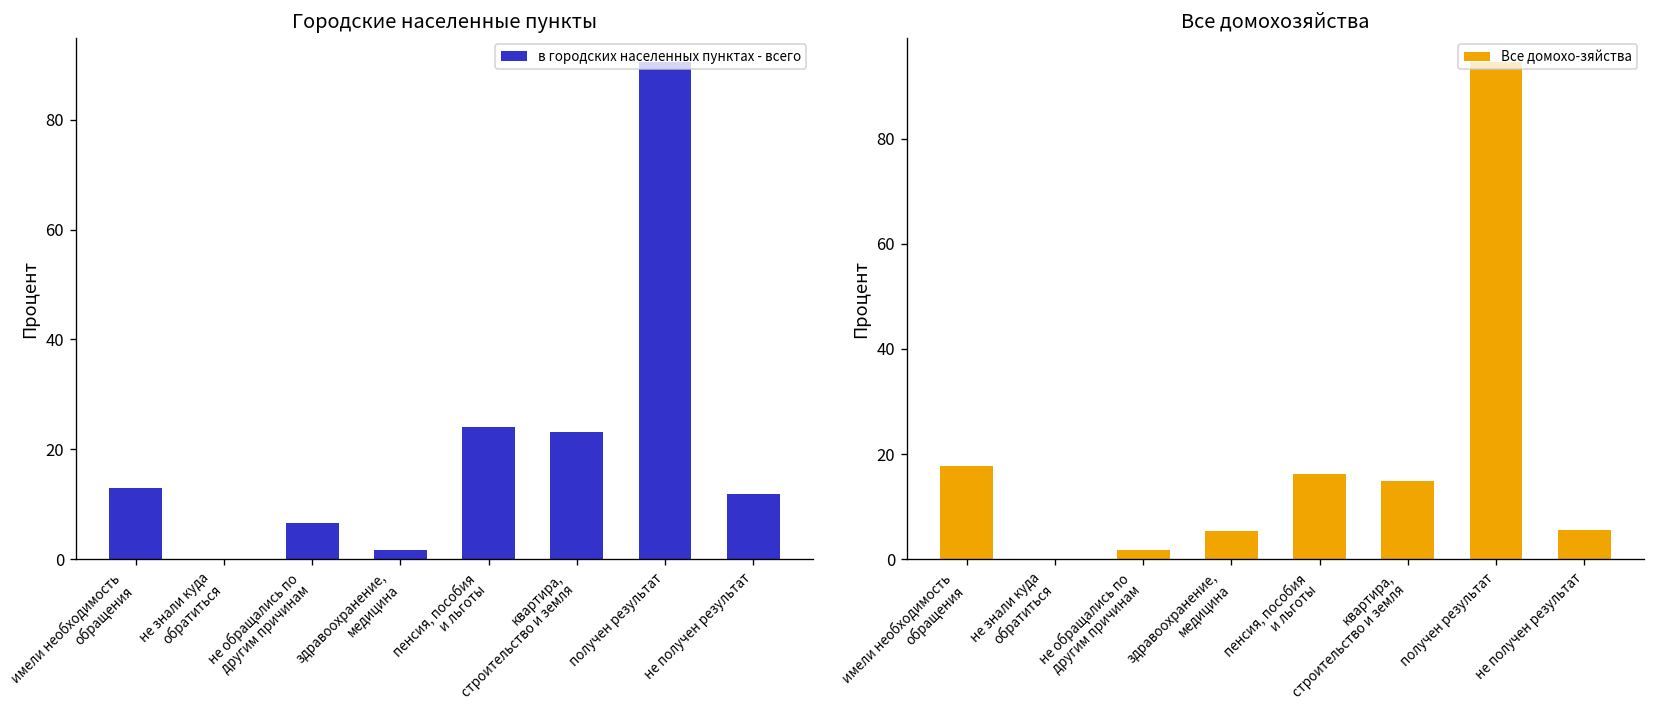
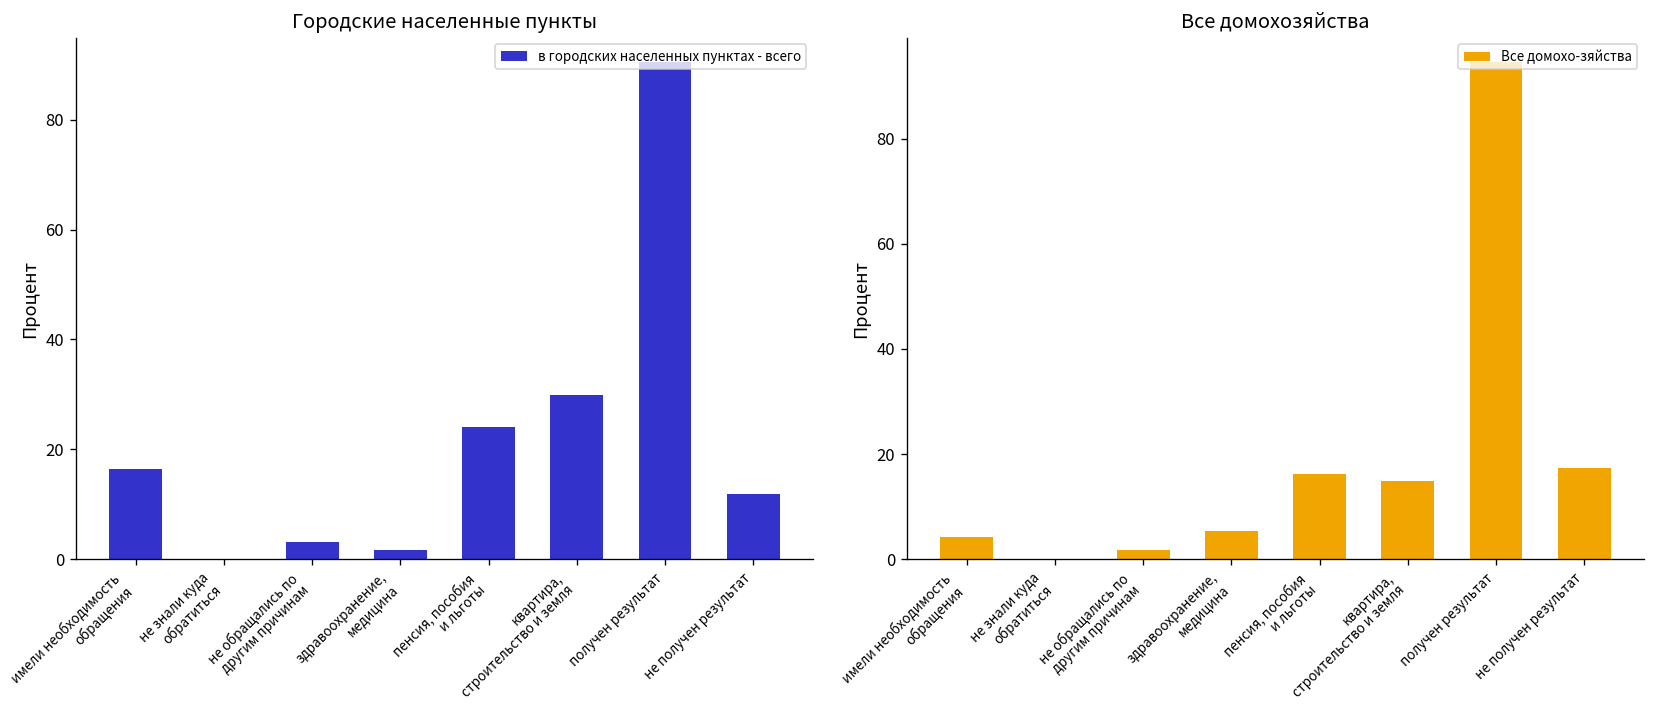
Городские населенные пункты, имели необходимость обращения: 13 -> 17
Городские населенные пункты, не обращались по другим причинам: 7 -> 3
Городские населенные пункты, квартира, строительство и земля: 23 -> 30
Все домохозяйства, имели необходимость обращения: 18 -> 4
Все домохозяйства, не получен результат: 6 -> 17
